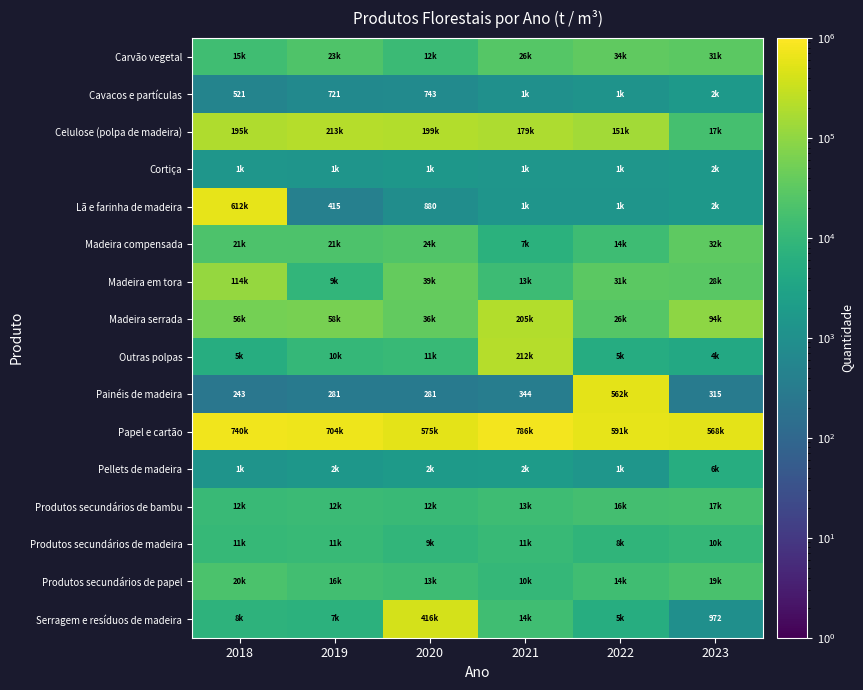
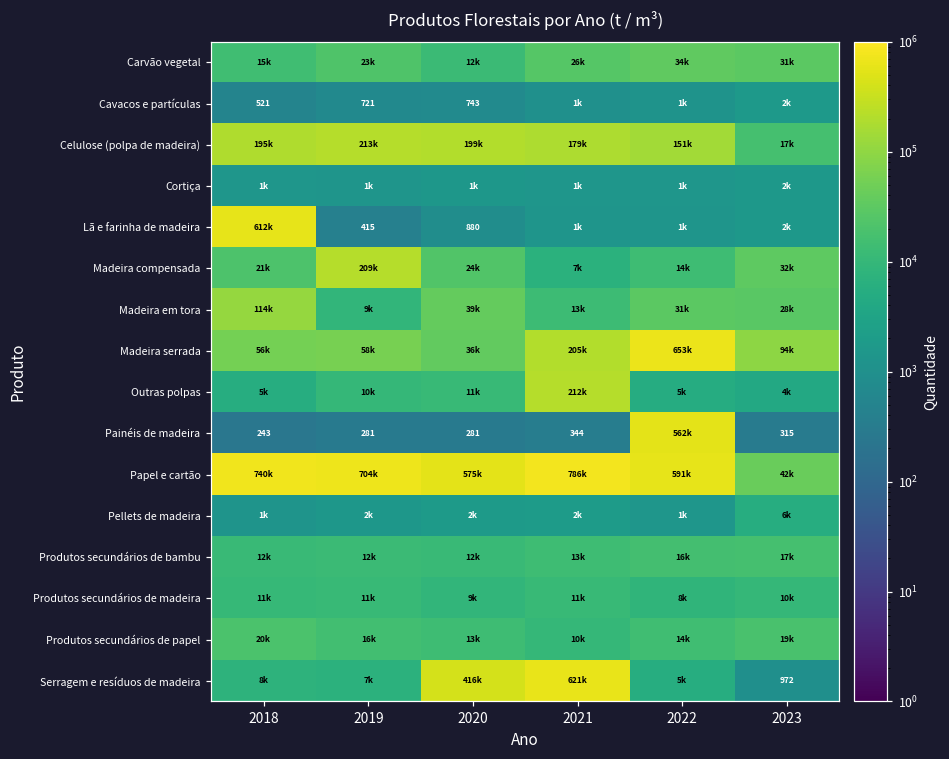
Madeira compensada, 2019: 21k -> 209k
Madeira serrada, 2022: 26k -> 653k
Papel e cartão, 2023: 568k -> 42k
Serragem e resíduos de madeira, 2021: 14k -> 621k
